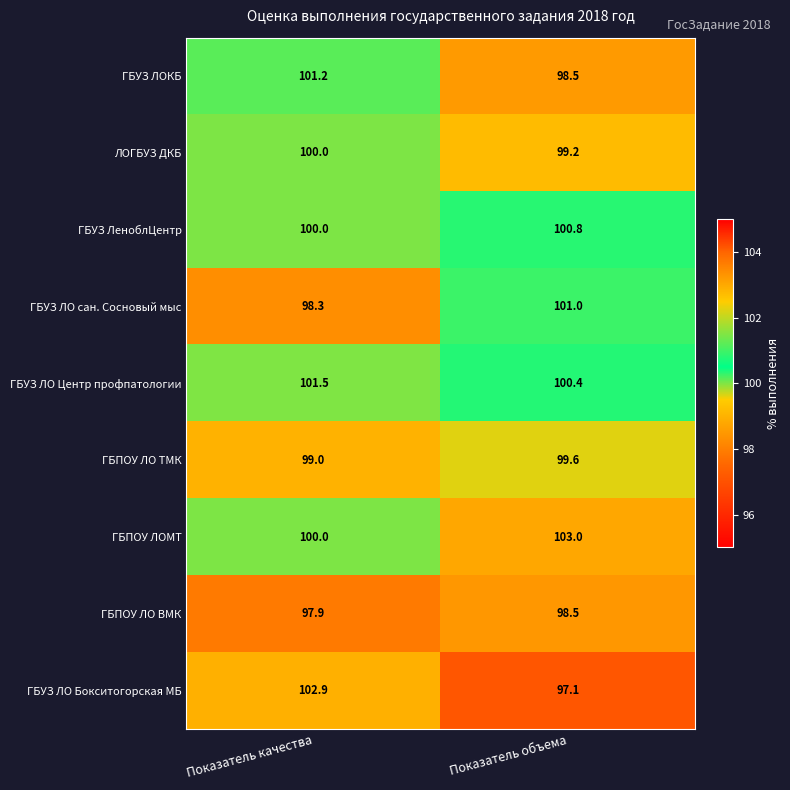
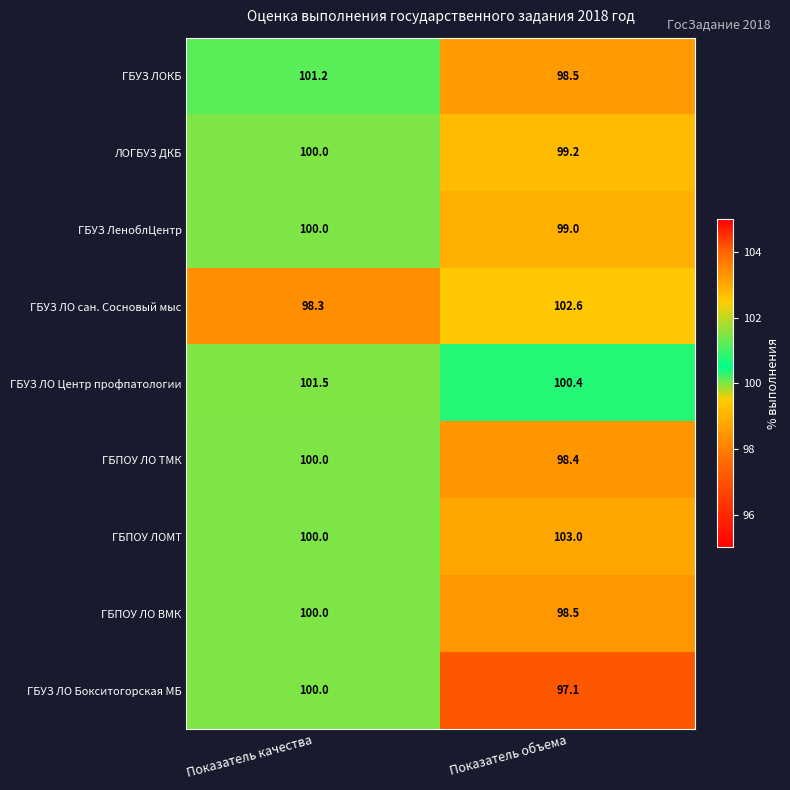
ГБУЗ ЛеноблЦентр, Показатель объема: 100.8 -> 99.0
ГБУЗ ЛО сан. Сосновый мыс, Показатель объема: 101.0 -> 102.6
ГБПОУ ЛО ТМК, Показатель качества: 99.0 -> 100.0
ГБПОУ ЛО ТМК, Показатель объема: 99.6 -> 98.4
ГБПОУ ЛО ВМК, Показатель качества: 97.9 -> 100.0
ГБУЗ ЛО Бокситогорская МБ, Показатель качества: 102.9 -> 100.0
